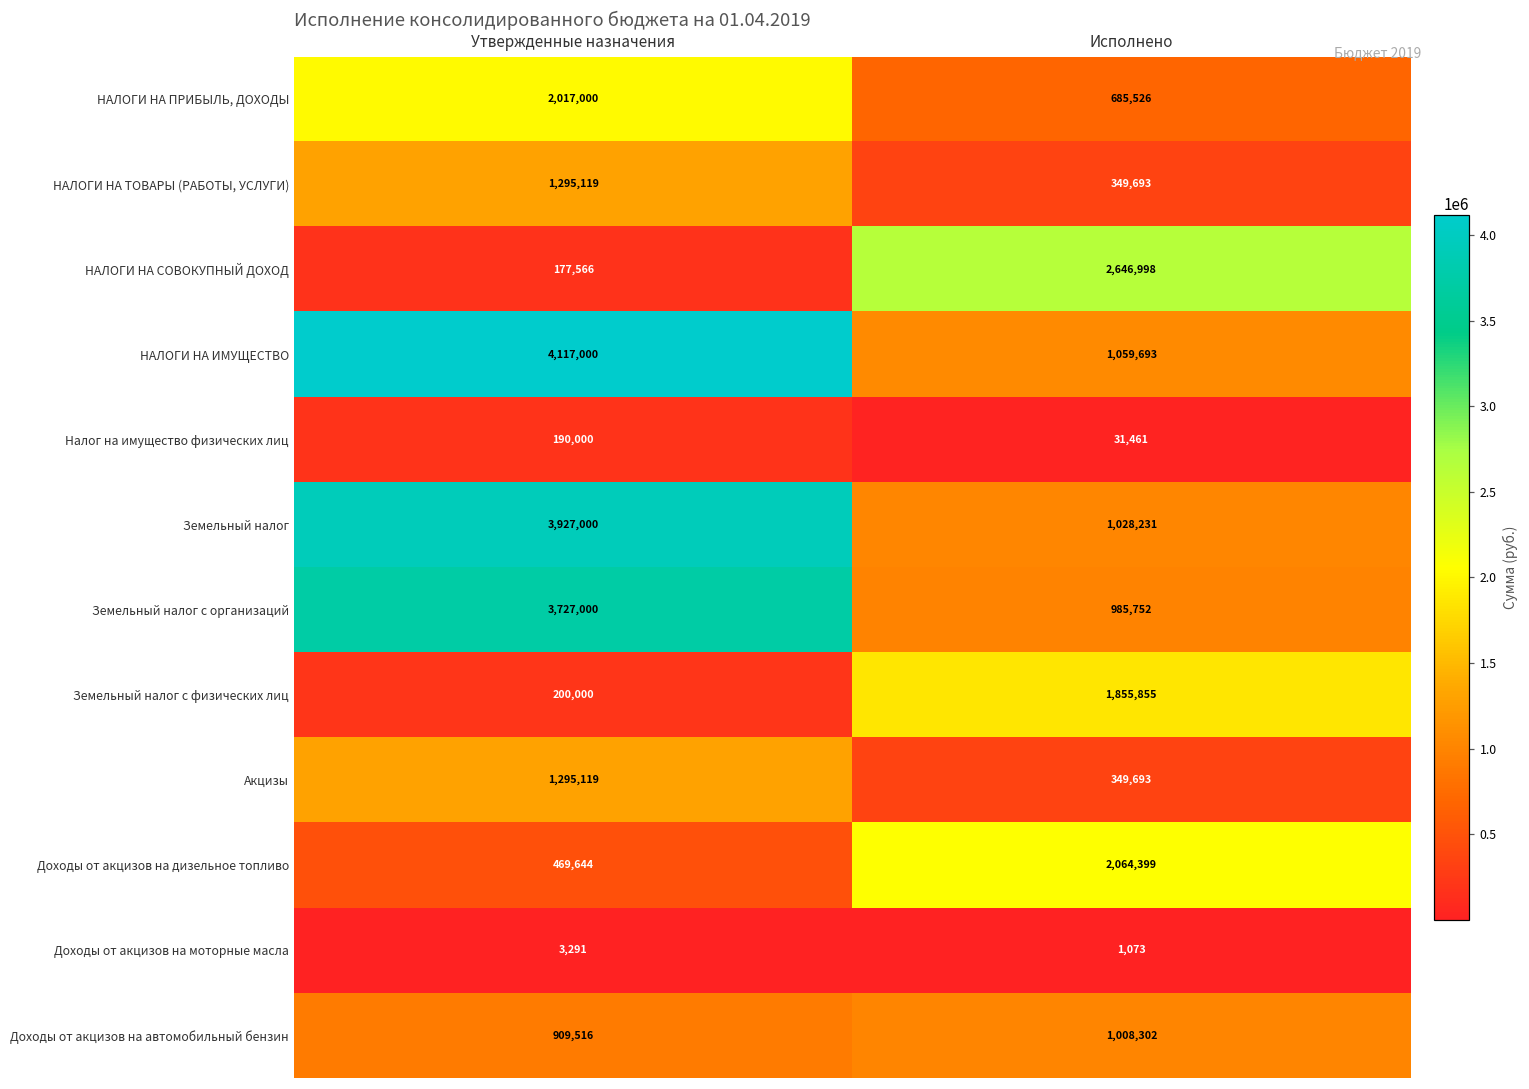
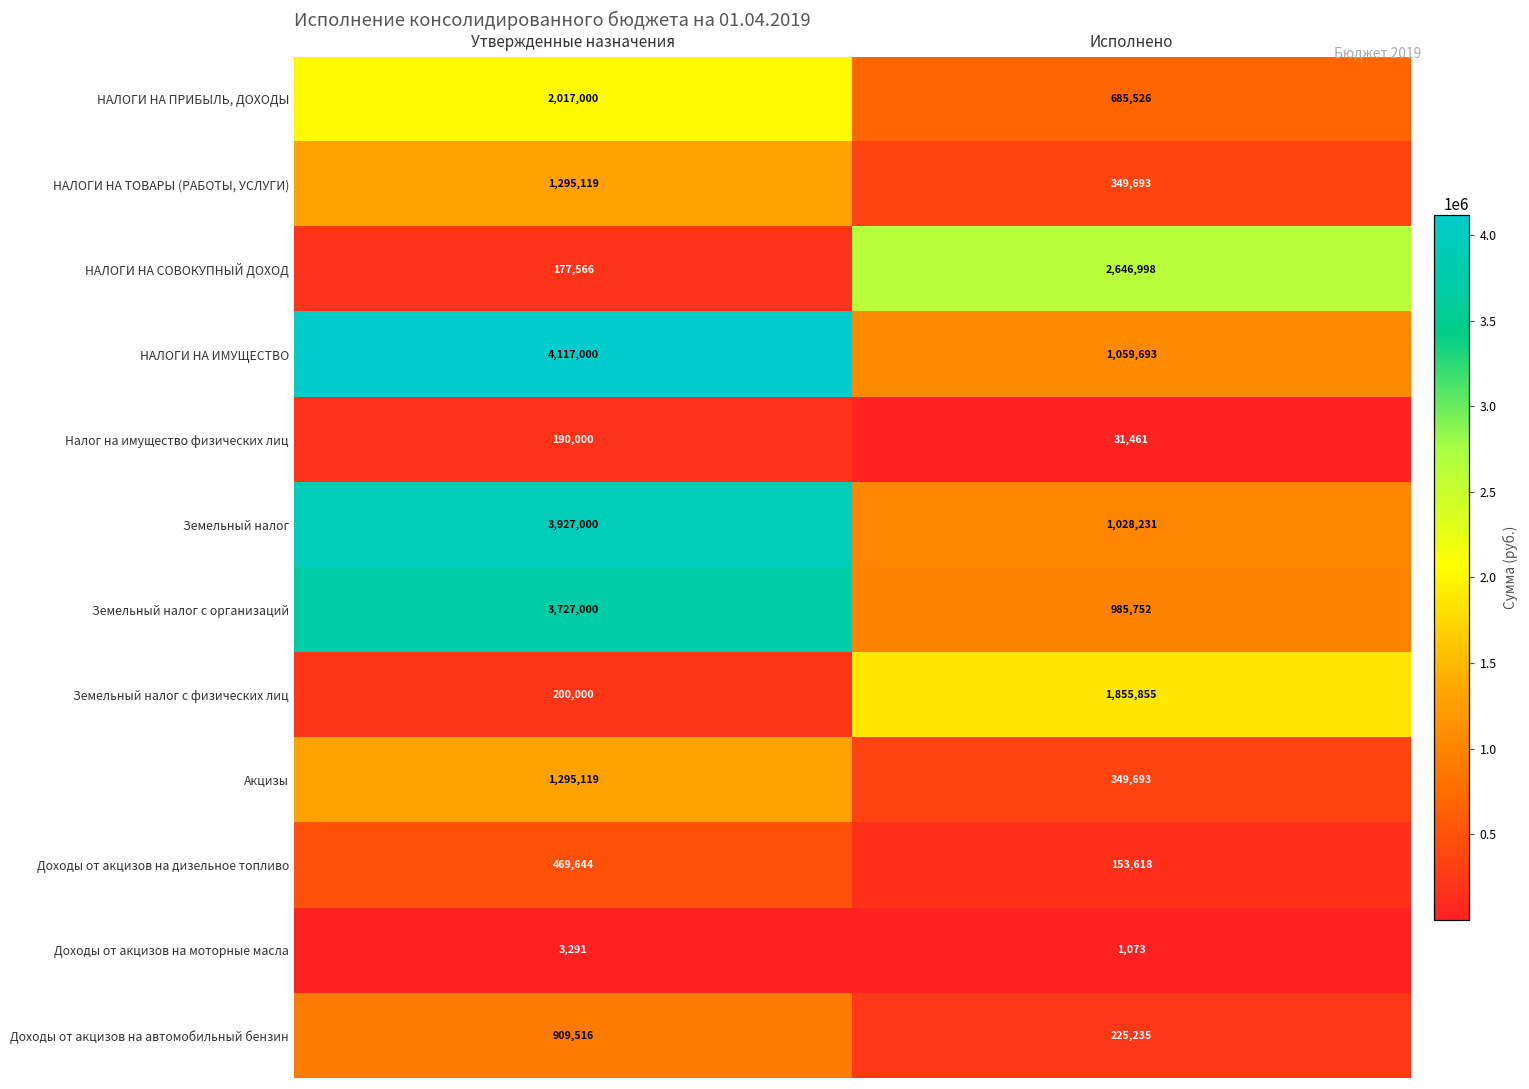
Доходы от акцизов на дизельное топливо, Исполнено: 2,064,399 -> 153,618
Доходы от акцизов на автомобильный бензин, Исполнено: 1,008,302 -> 225,235
